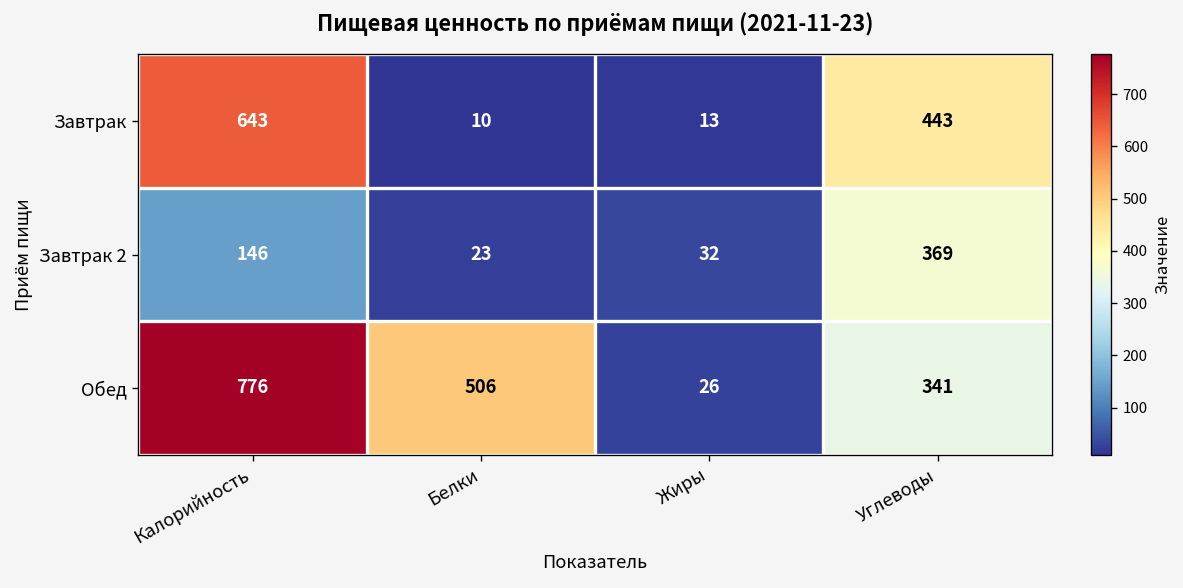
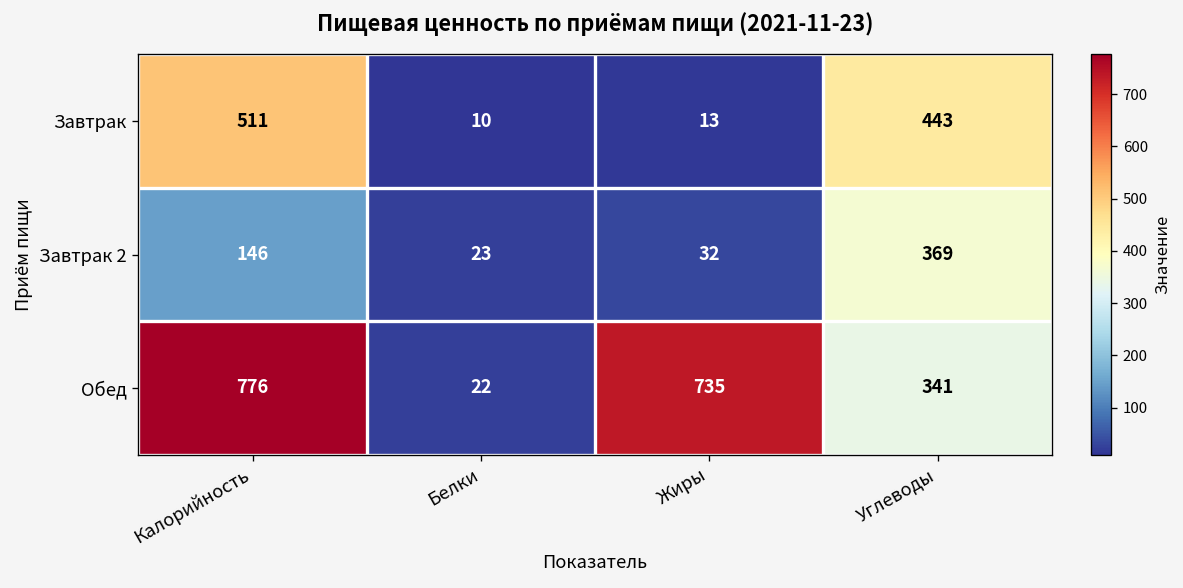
Завтрак, Калорийность: 643 -> 511
Обед, Белки: 506 -> 22
Обед, Жиры: 26 -> 735
